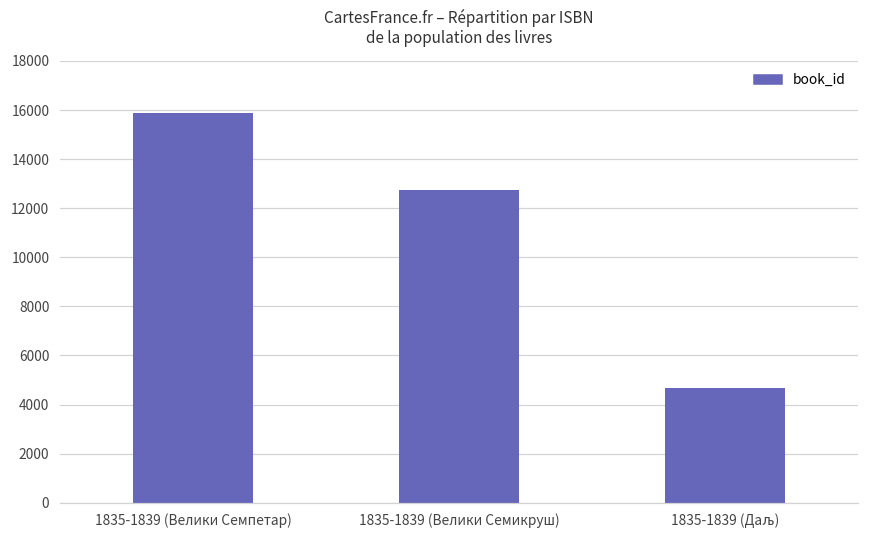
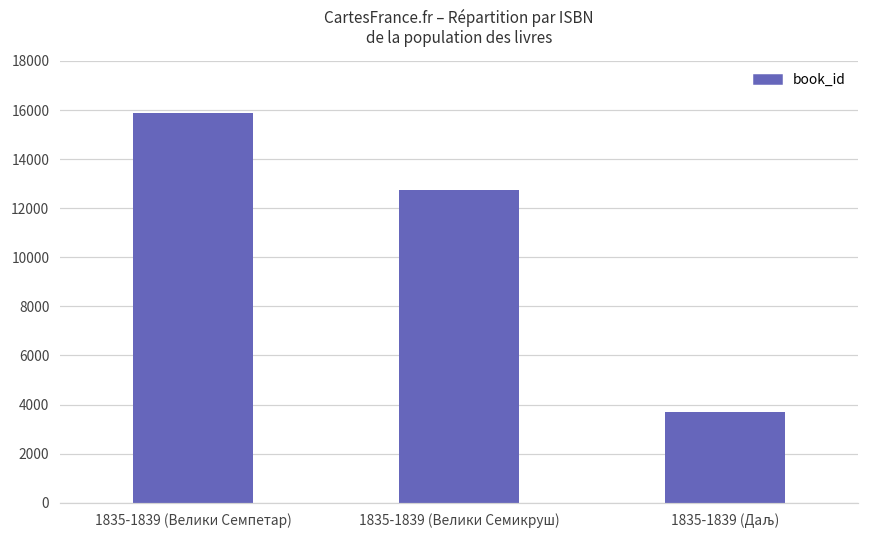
1835-1839 (Даљ): 4700 -> 3700
